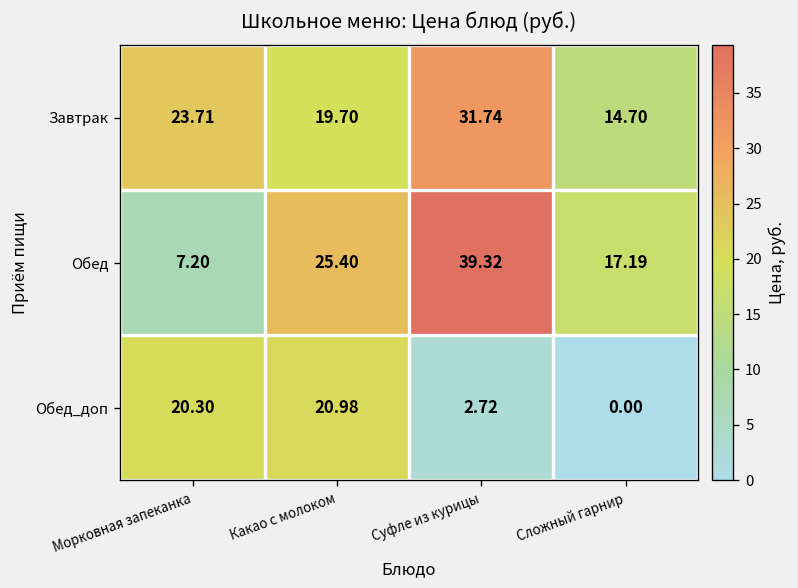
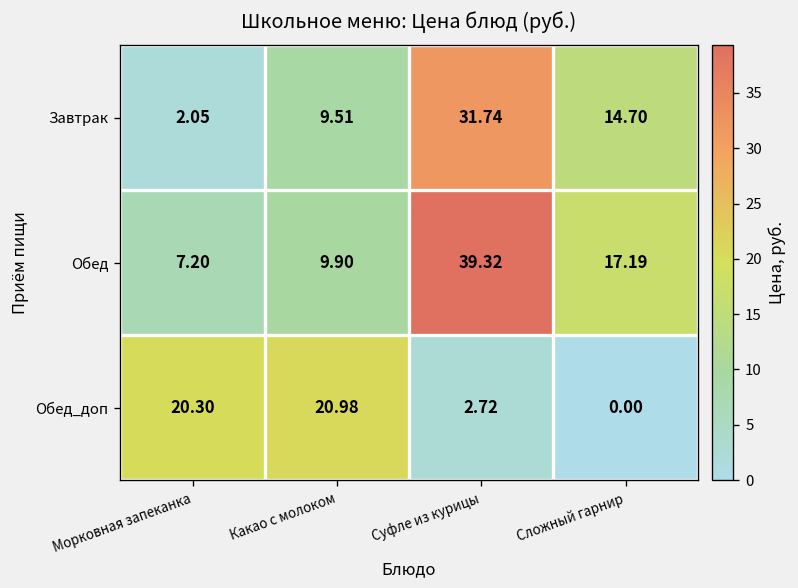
Завтрак, Морковная запеканка: 23.71 -> 2.05
Завтрак, Какао с молоком: 19.70 -> 9.51
Обед, Какао с молоком: 25.40 -> 9.90
